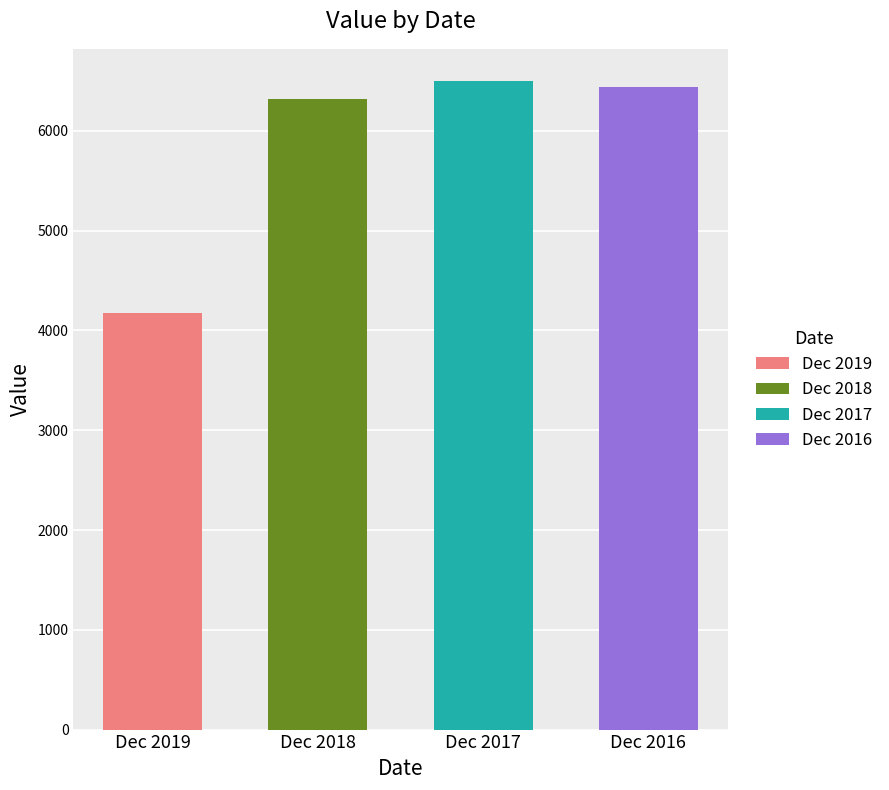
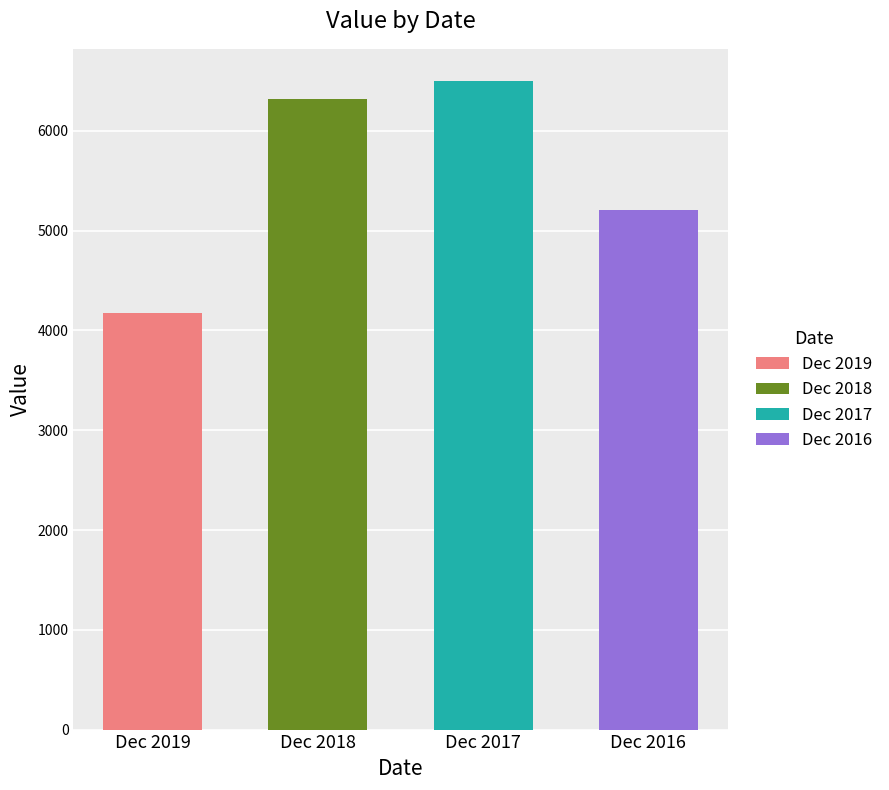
Dec 2016: 6400 -> 5200
